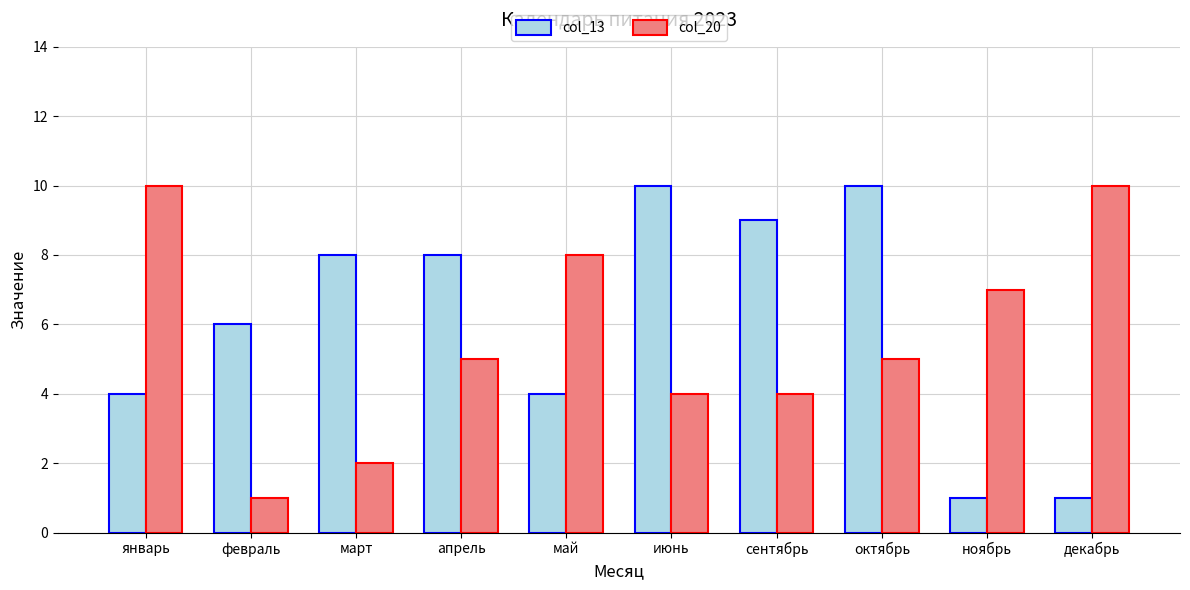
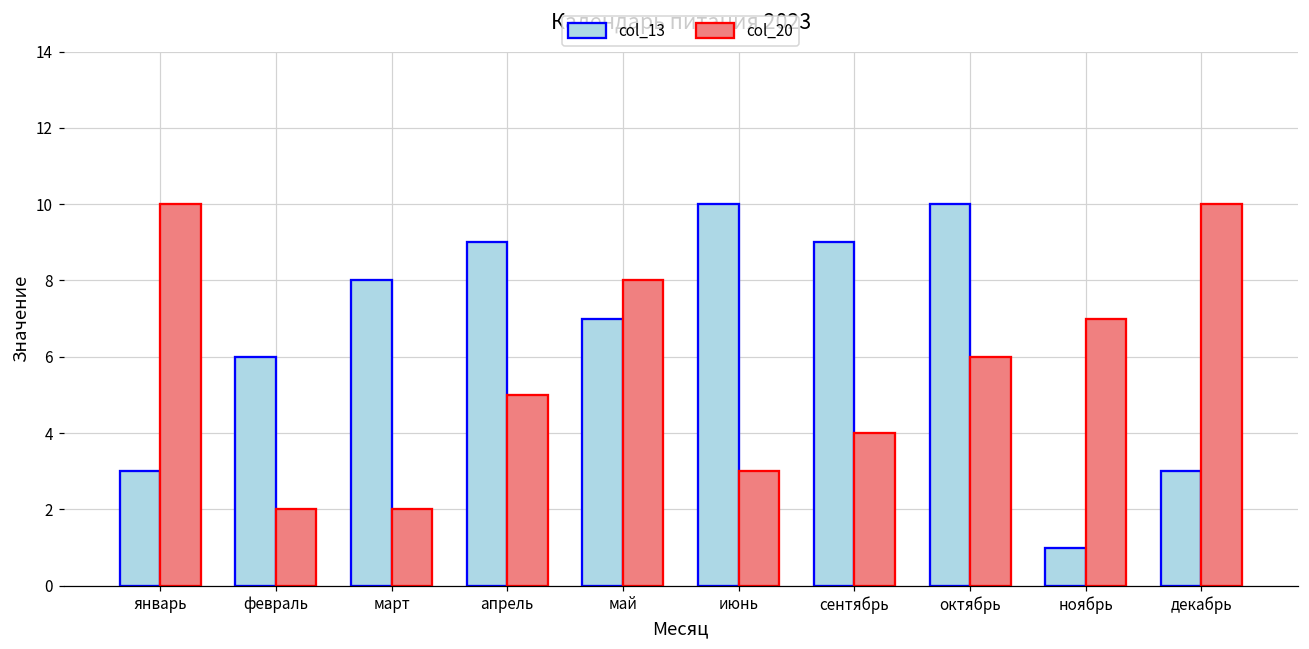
col_13, январь: 4 -> 3
col_20, февраль: 1 -> 2
col_13, апрель: 8 -> 9
col_13, май: 4 -> 7
col_20, июнь: 4 -> 3
col_20, октябрь: 5 -> 6
col_13, декабрь: 1 -> 3
